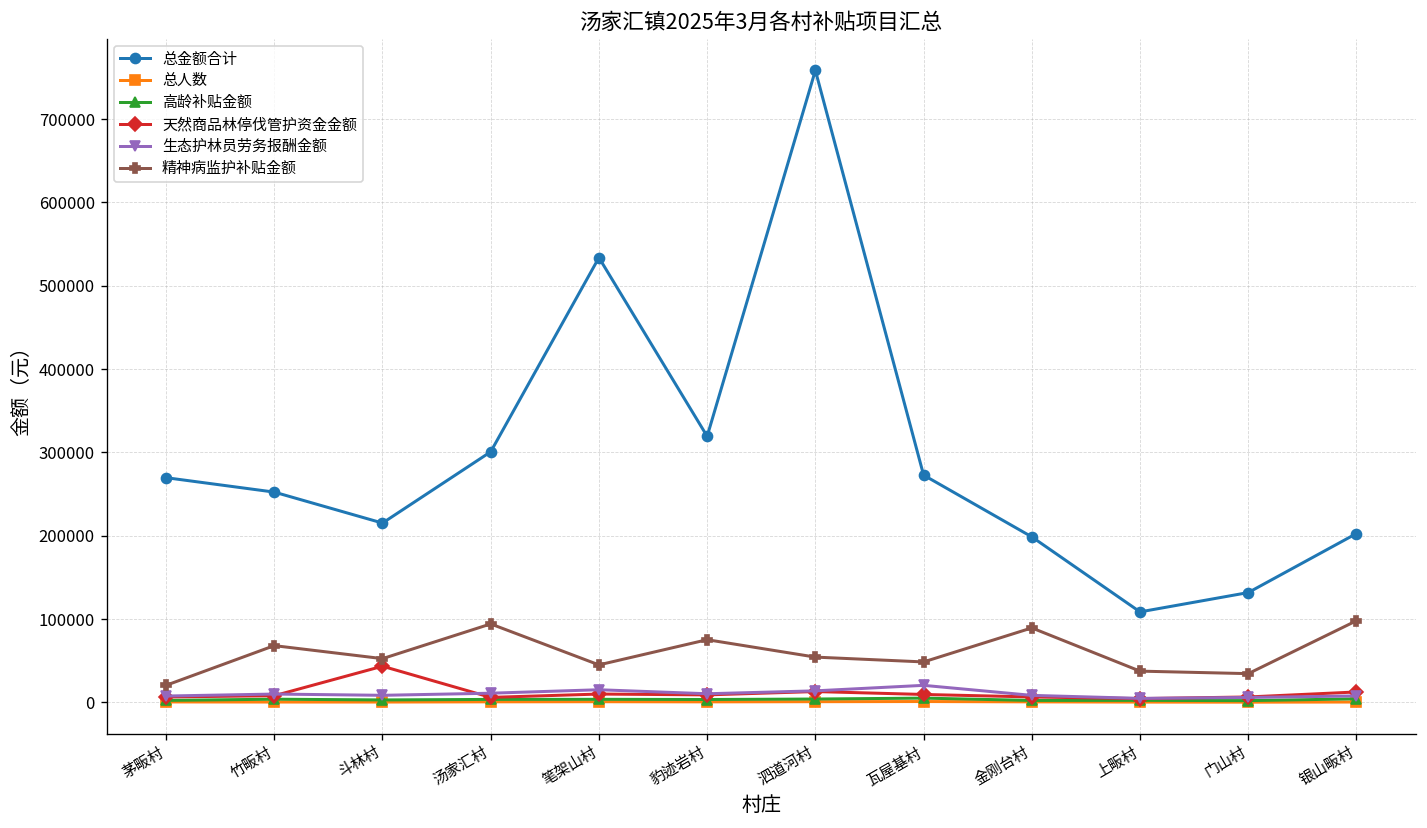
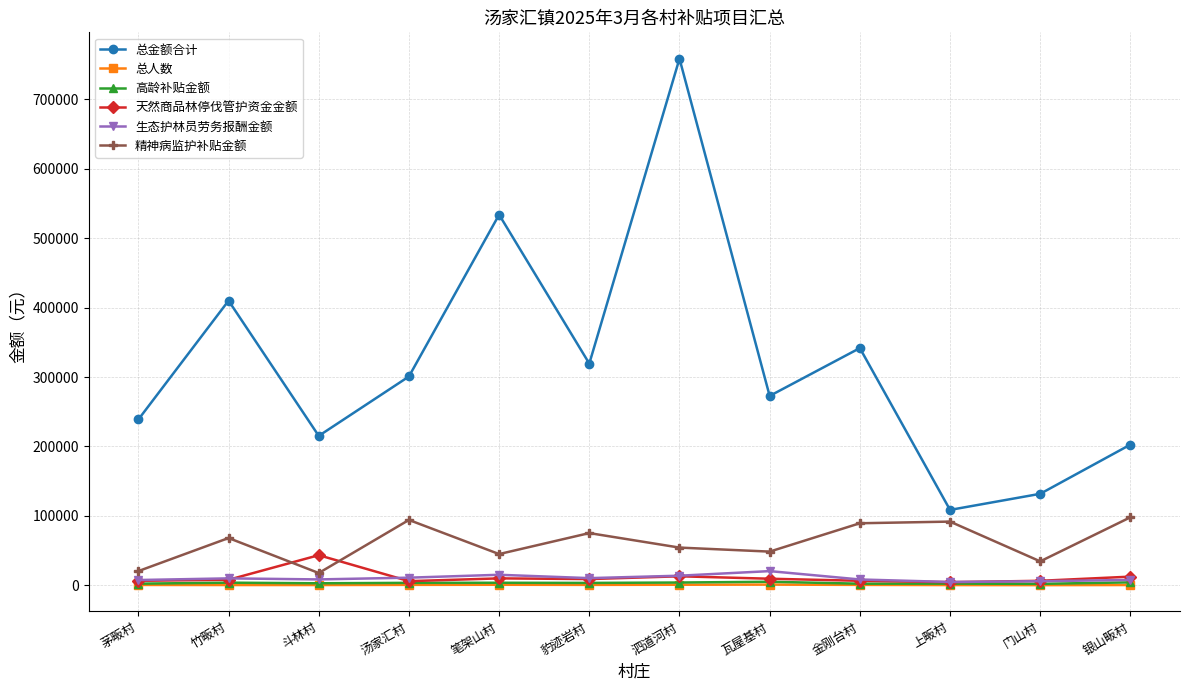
总金额合计, 茅畈村: 270000 -> 240000
总金额合计, 竹畈村: 250000 -> 410000
精神病监护补贴金额, 斗林村: 50000 -> 20000
总金额合计, 金刚台村: 200000 -> 340000
精神病监护补贴金额, 上畈村: 40000 -> 90000
